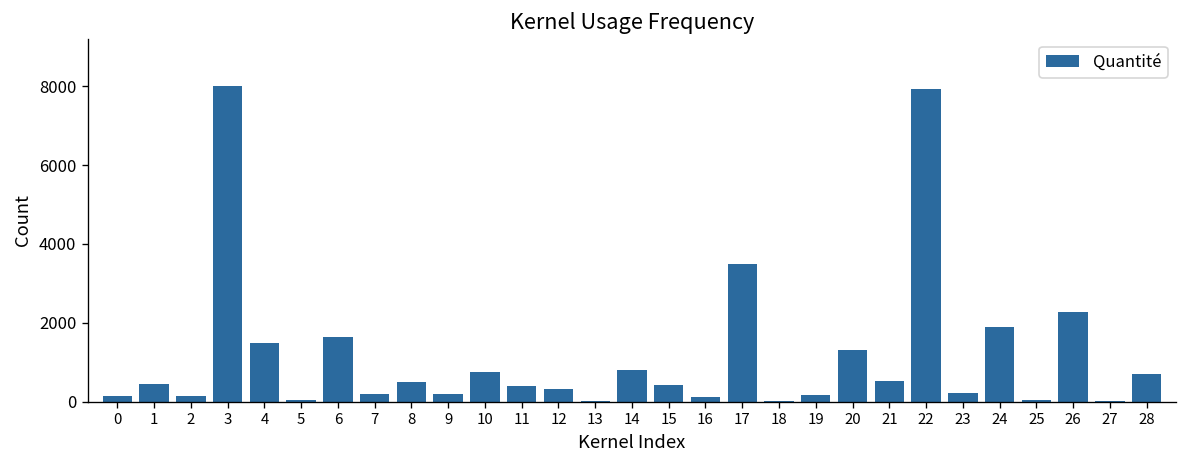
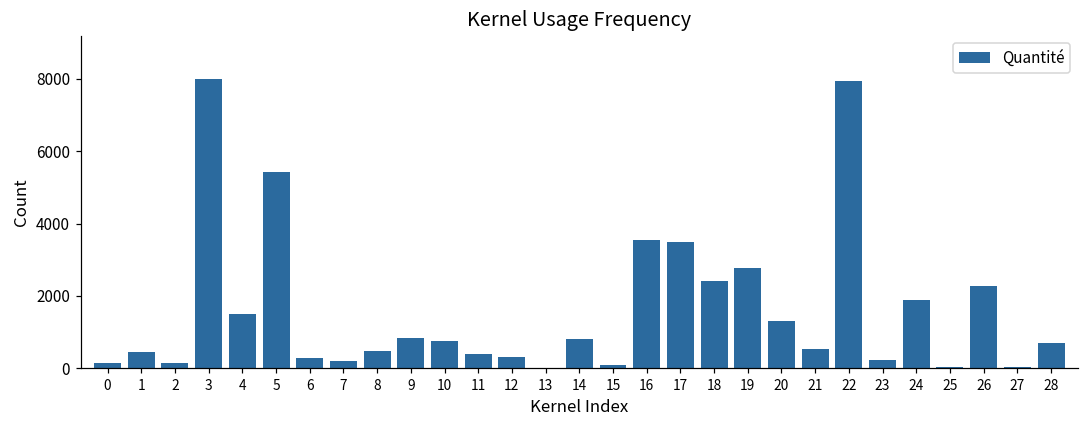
5: 0 -> 5400
6: 1600 -> 300
9: 200 -> 800
15: 400 -> 100
16: 100 -> 3500
18: 0 -> 2400
19: 200 -> 2800
